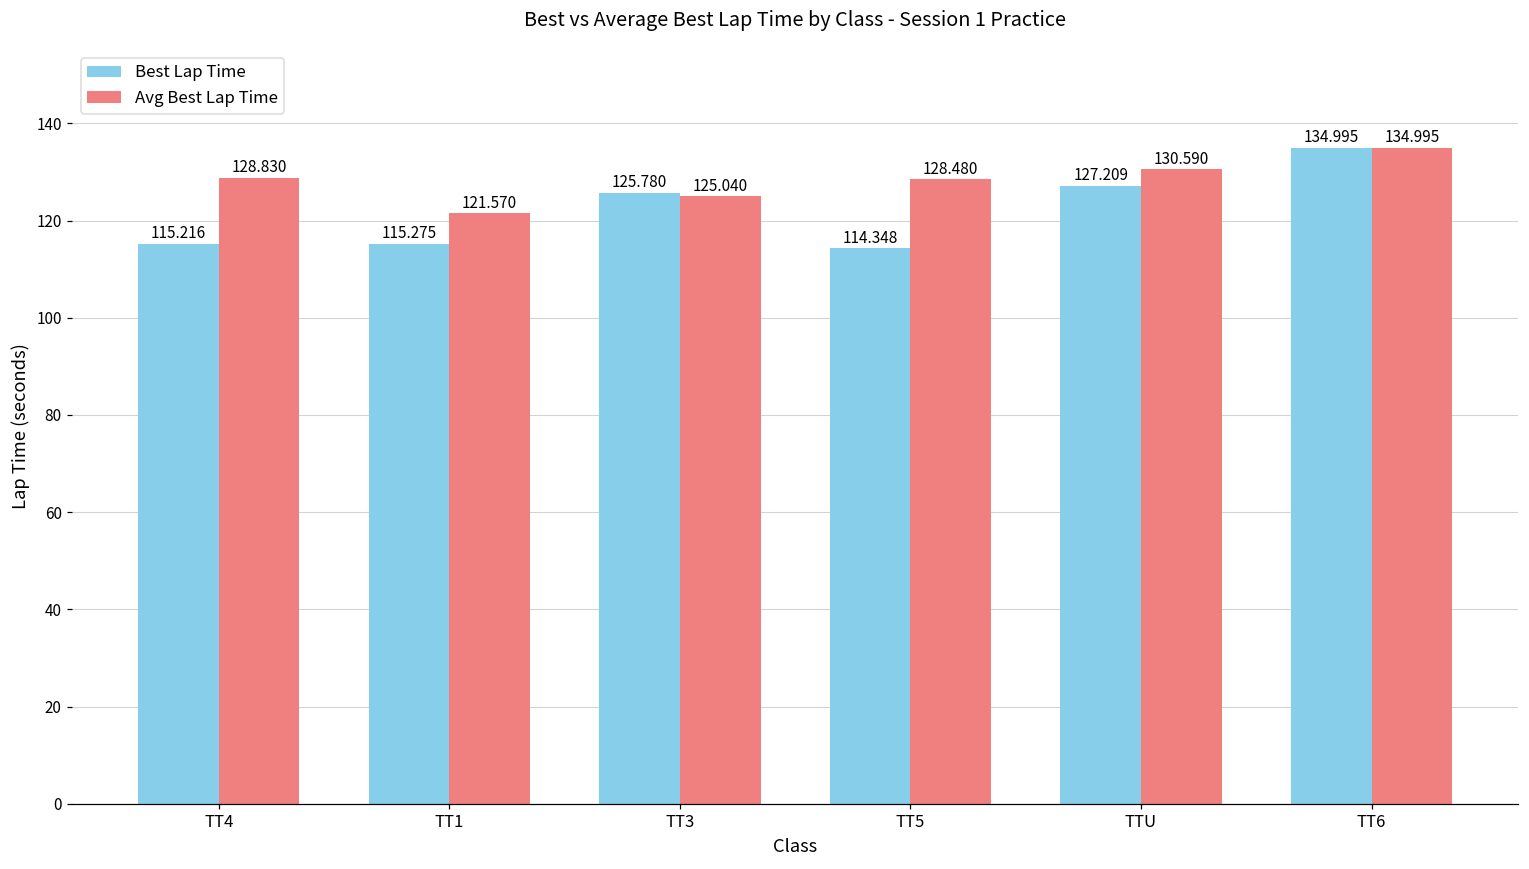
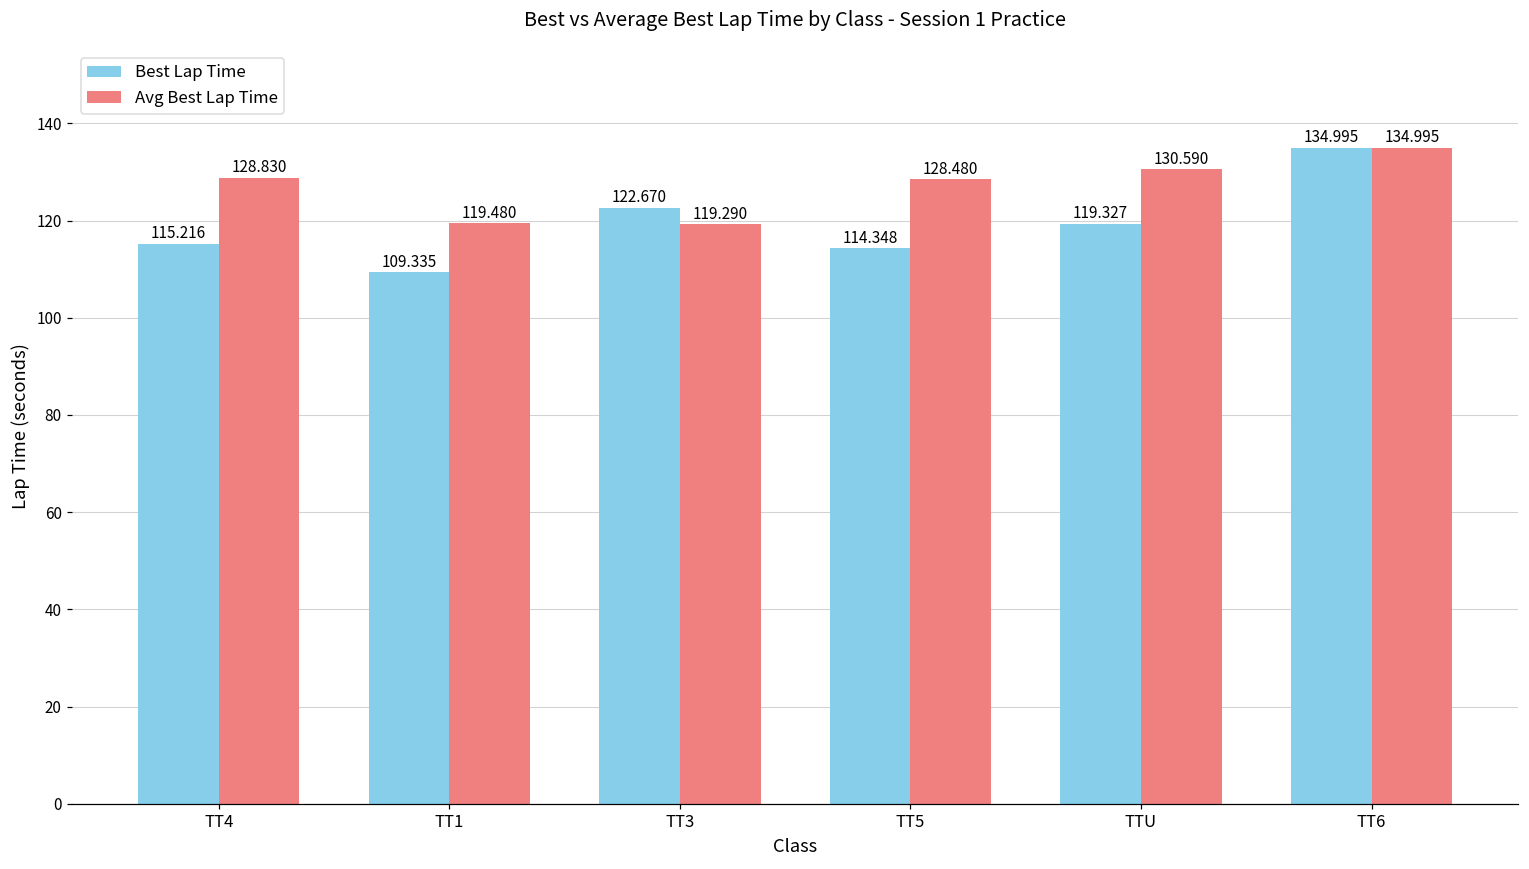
Best Lap Time, TT1: 115.275 -> 109.335
Avg Best Lap Time, TT1: 121.570 -> 119.480
Best Lap Time, TT3: 125.780 -> 122.670
Avg Best Lap Time, TT3: 125.040 -> 119.290
Best Lap Time, TTU: 127.209 -> 119.327
